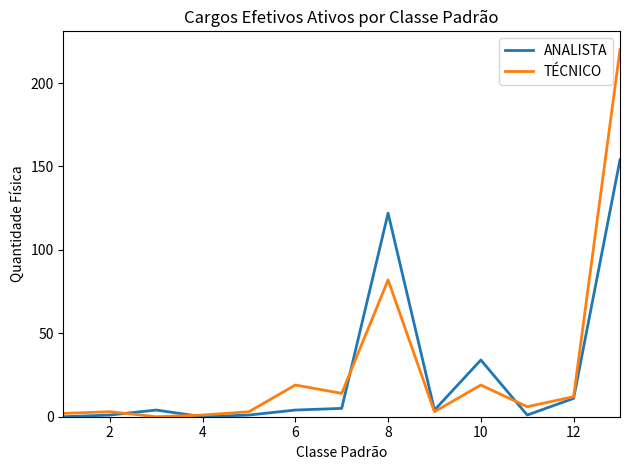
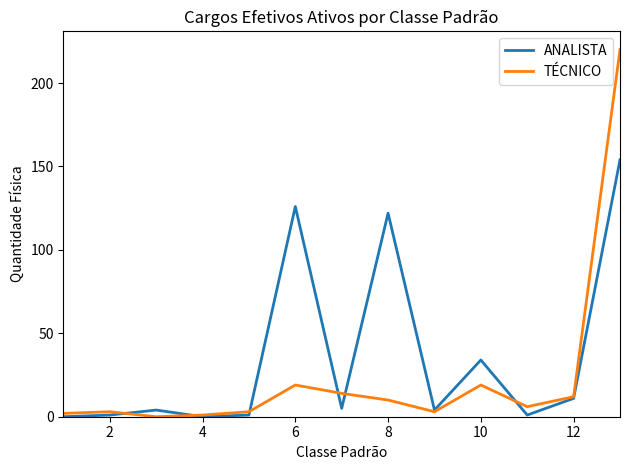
ANALISTA, 6: 4 -> 126
TÉCNICO, 8: 82 -> 10
